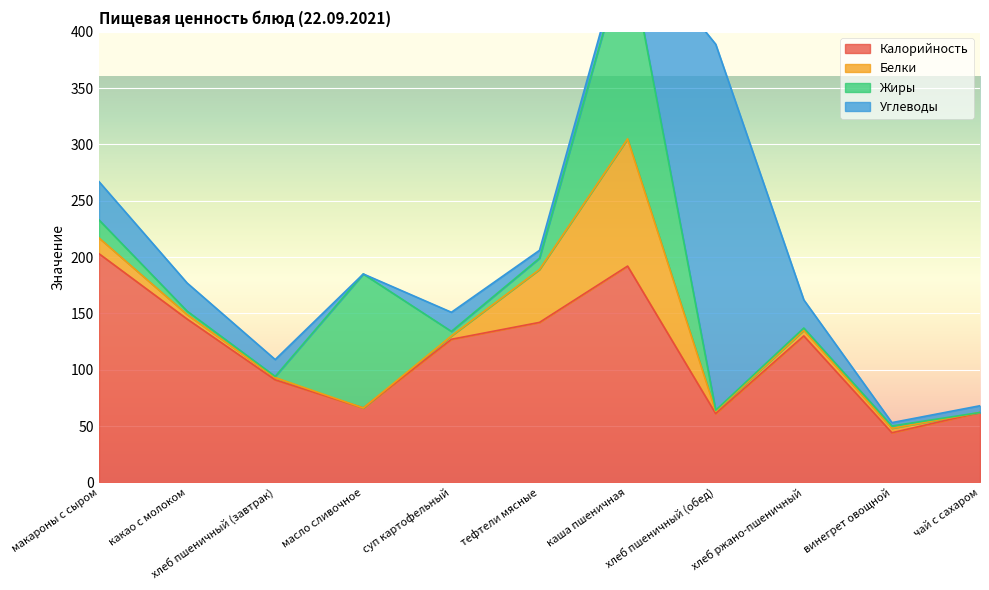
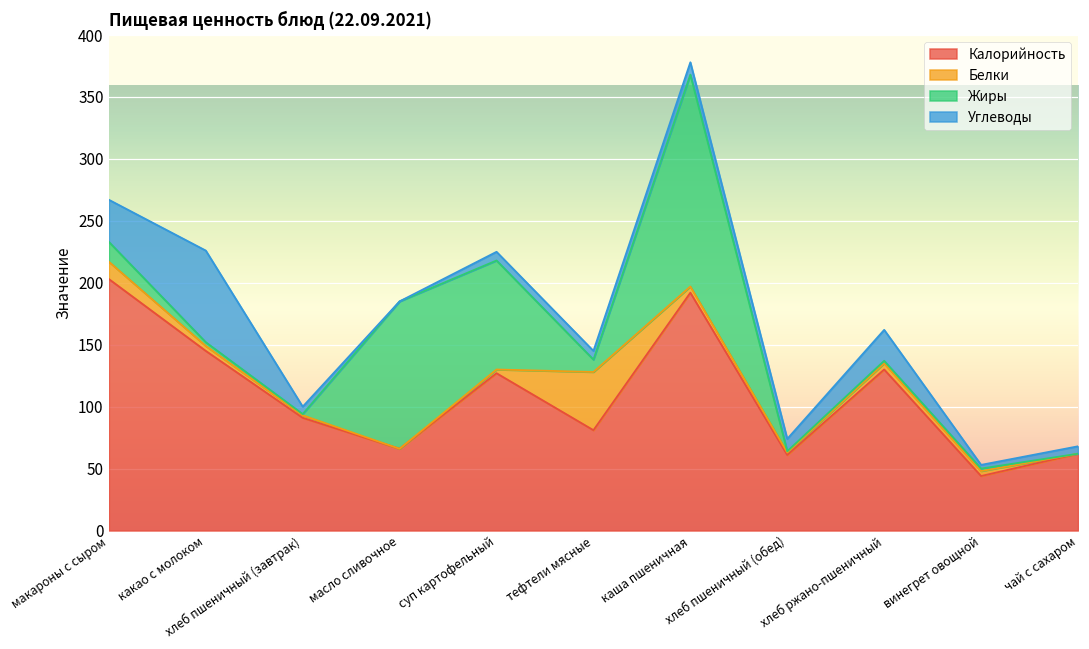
Углеводы, какао с молоком: 25 -> 74
Углеводы, хлеб пшеничный (завтрак): 15 -> 6
Жиры, суп картофельный: 4 -> 88
Углеводы, суп картофельный: 17 -> 7
Калорийность, тефтели мясные: 142 -> 81
Белки, каша пшеничная: 113 -> 5
Углеводы, хлеб пшеничный (обед): 325 -> 10
